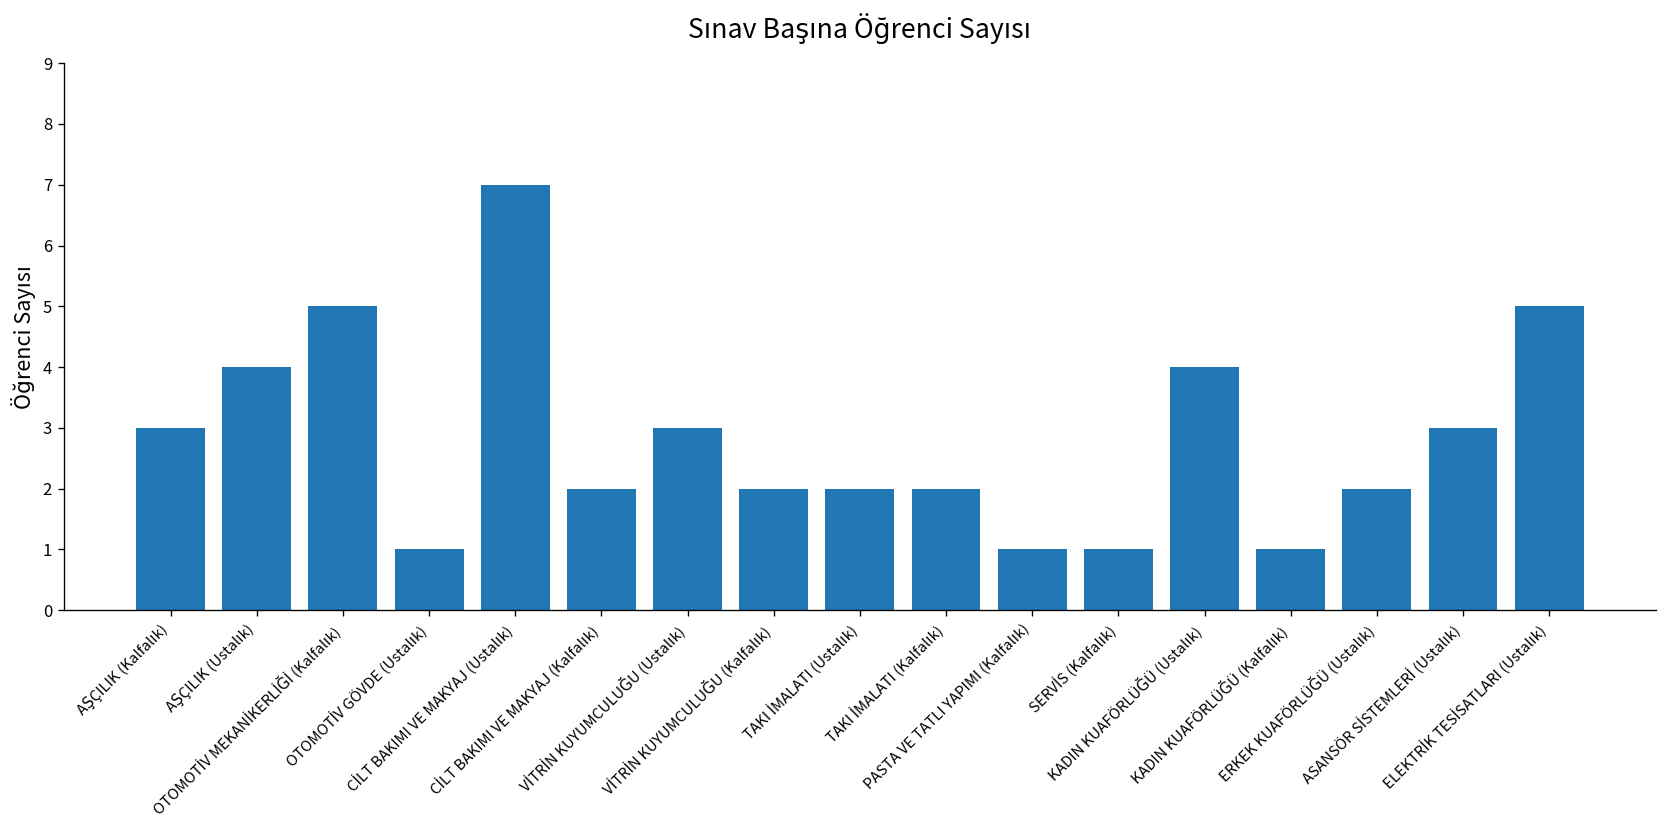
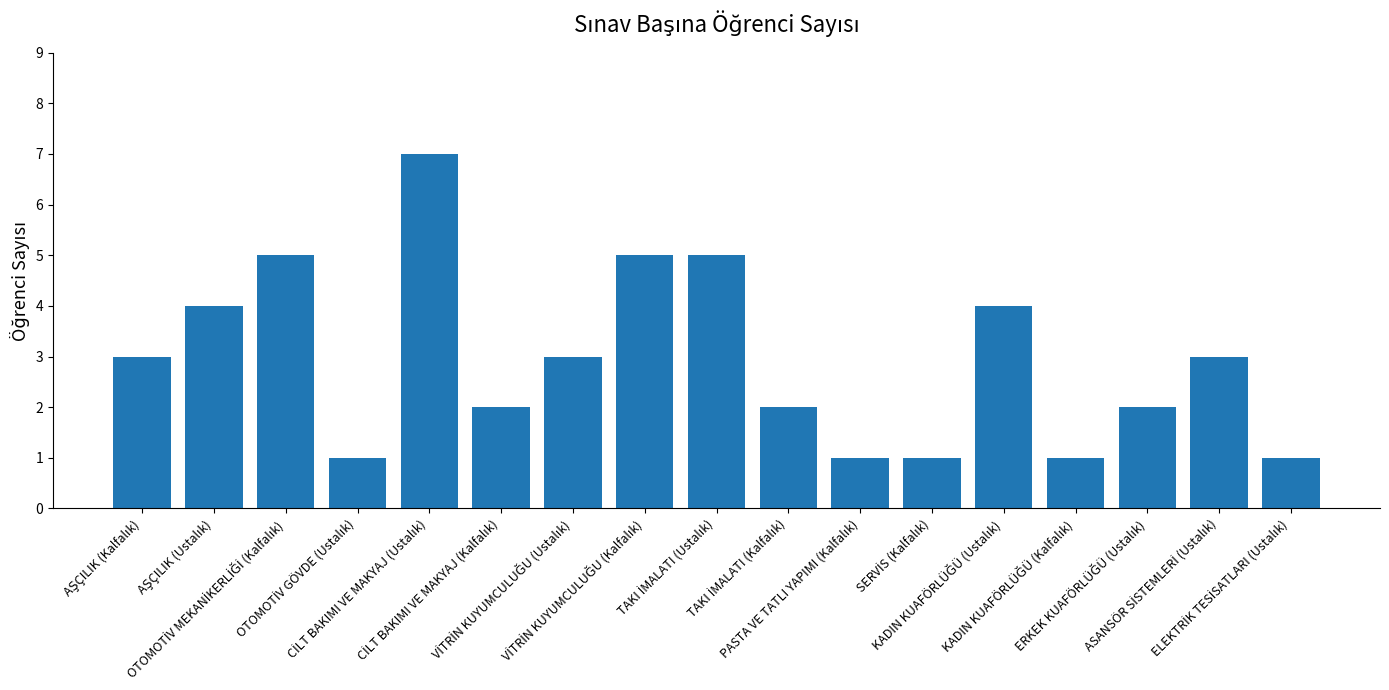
VİTRİN KUYUMCULUĞU (Kalfalık): 2 -> 5
TAKI İMALATI (Ustalık): 2 -> 5
ELEKTRİK TESİSATLARI (Ustalık): 5 -> 1
